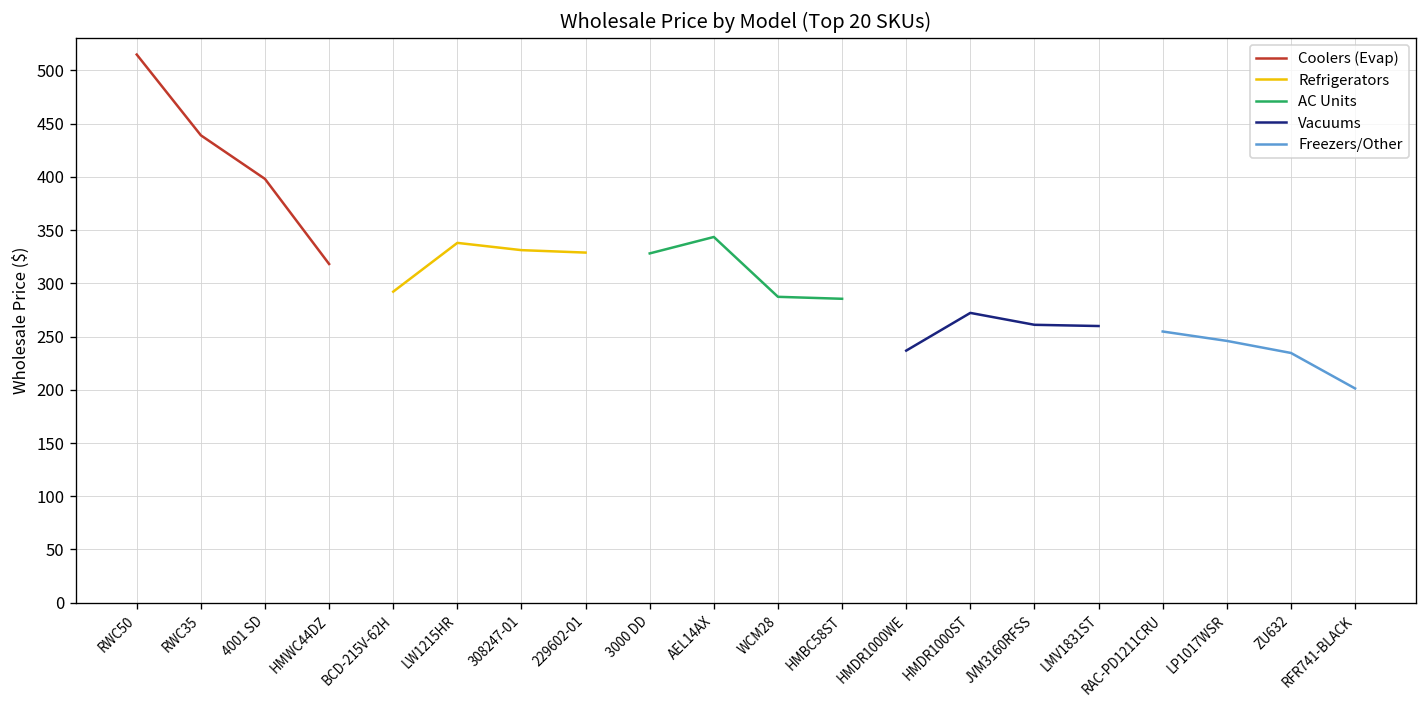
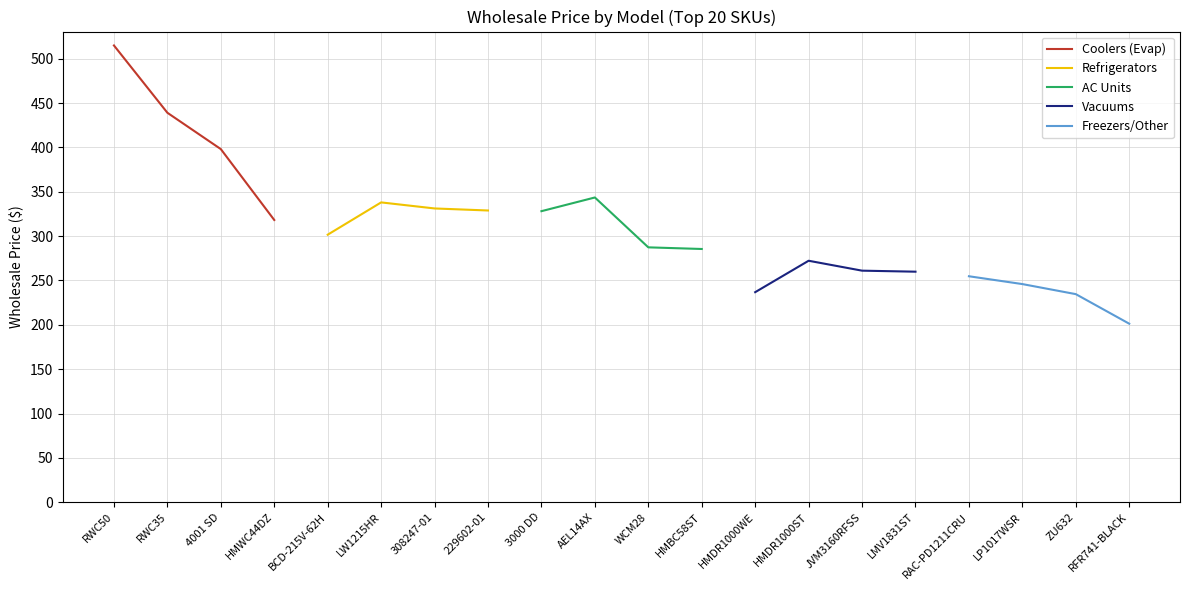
Refrigerators, BCD-215V-62H: 290 -> 300
